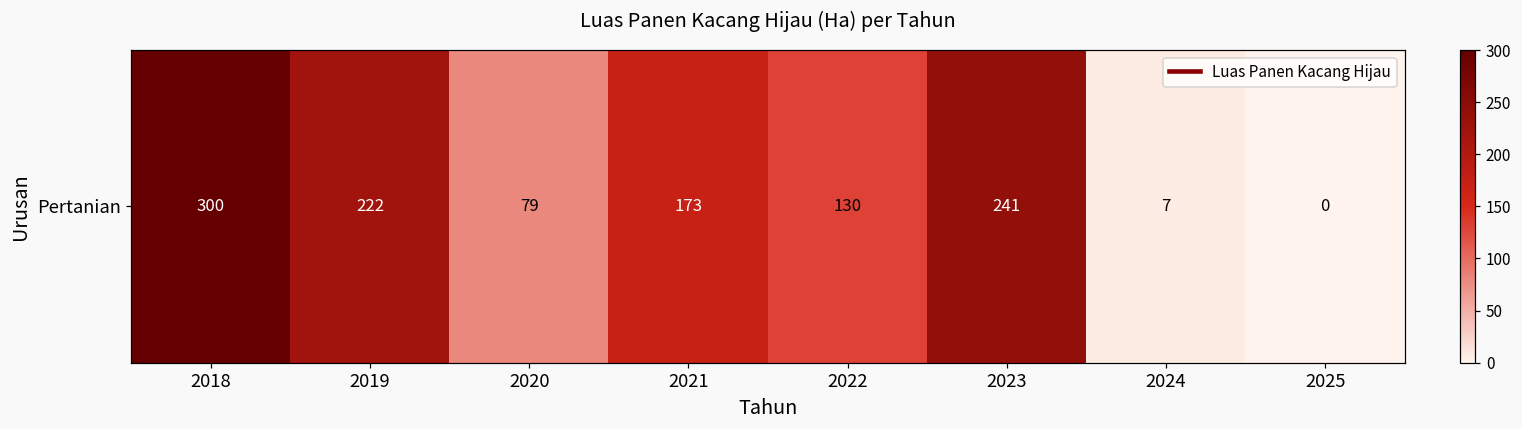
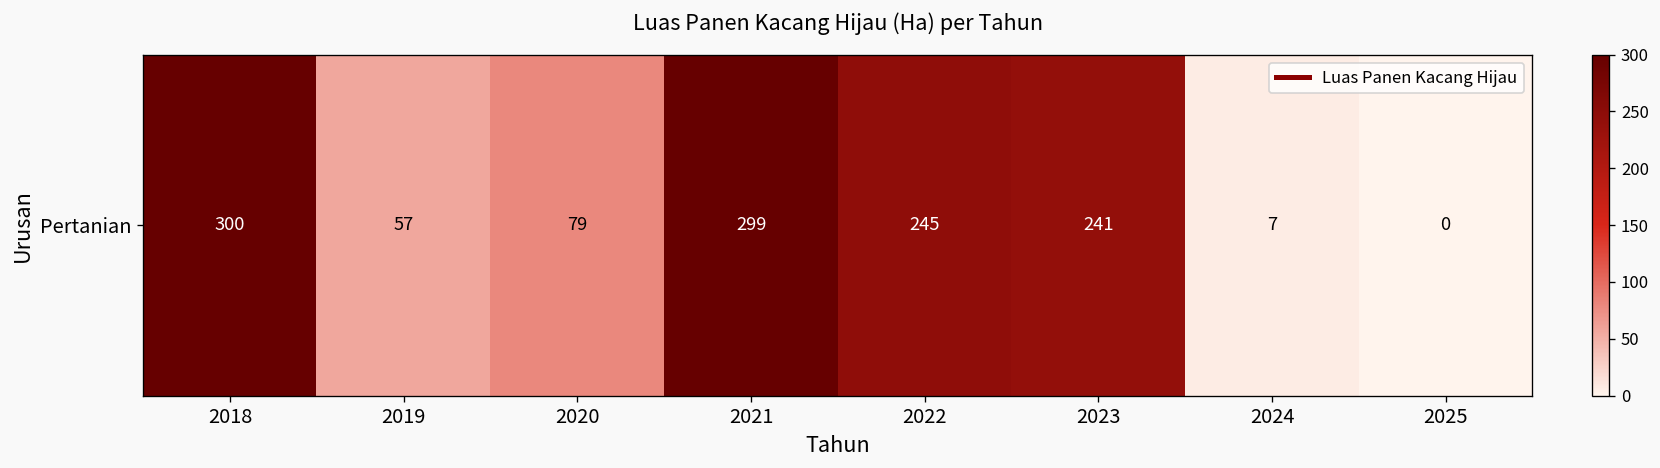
Pertanian, 2019: 222 -> 57
Pertanian, 2021: 173 -> 299
Pertanian, 2022: 130 -> 245
